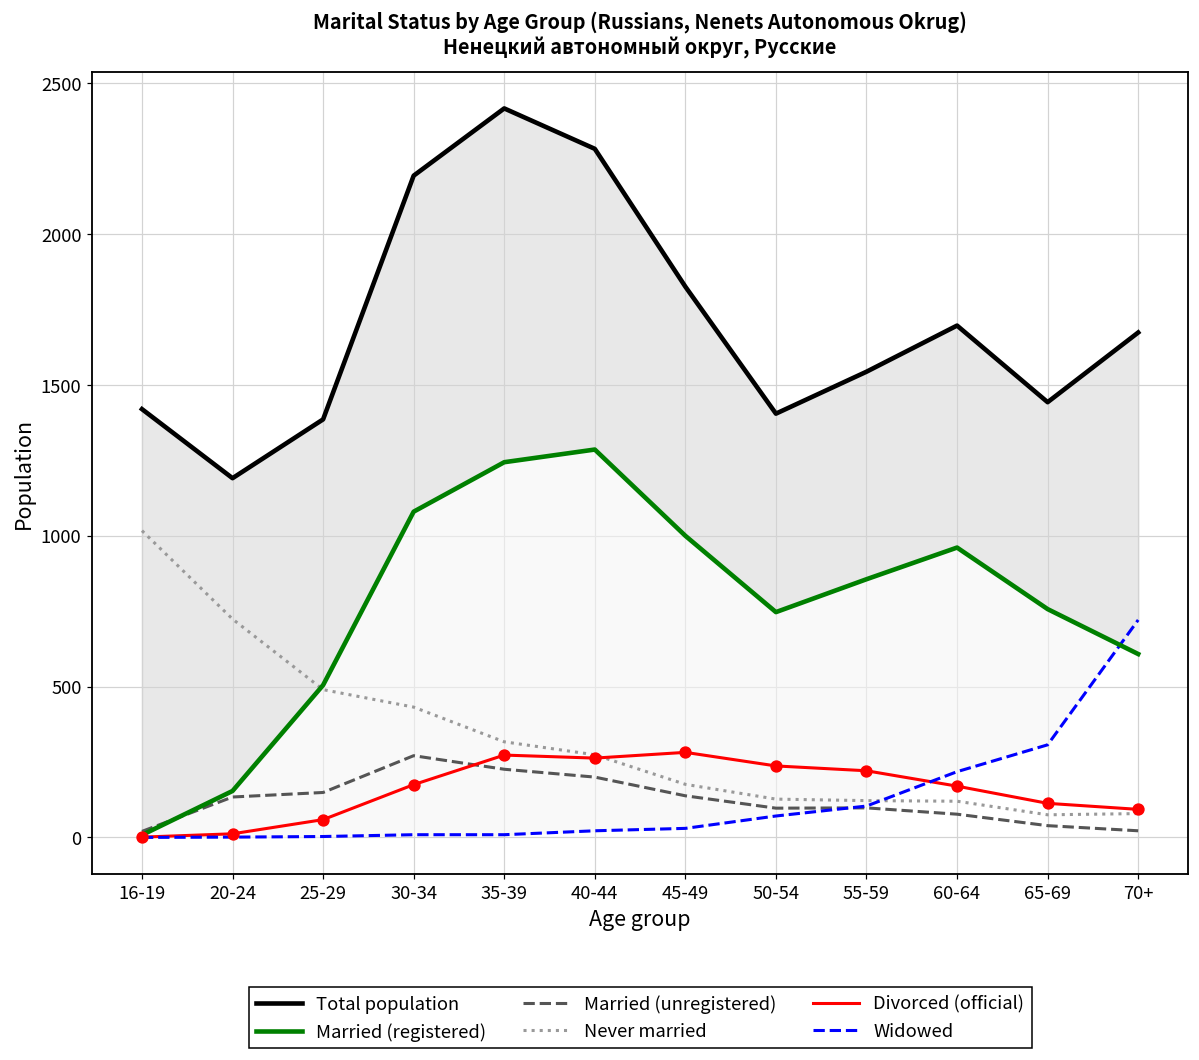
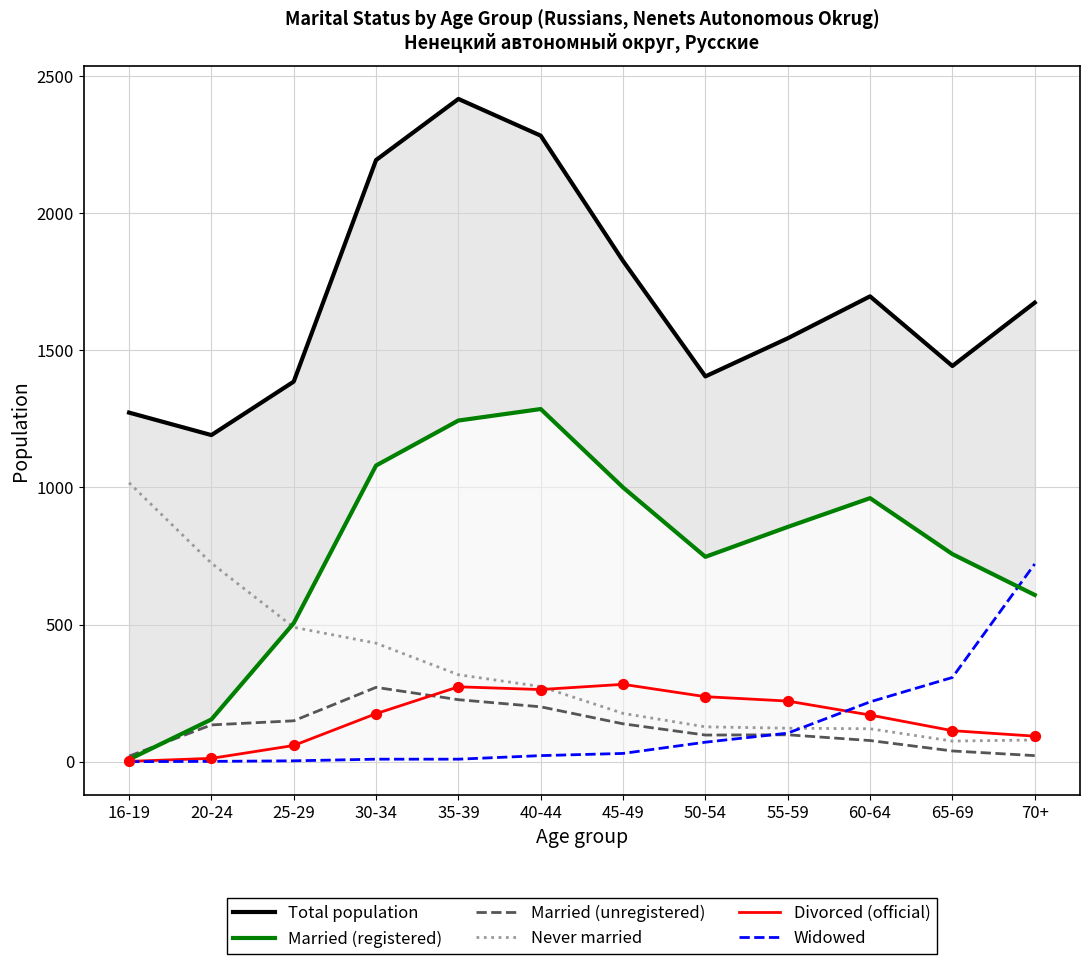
Total population, 16-19: 1420 -> 1270
